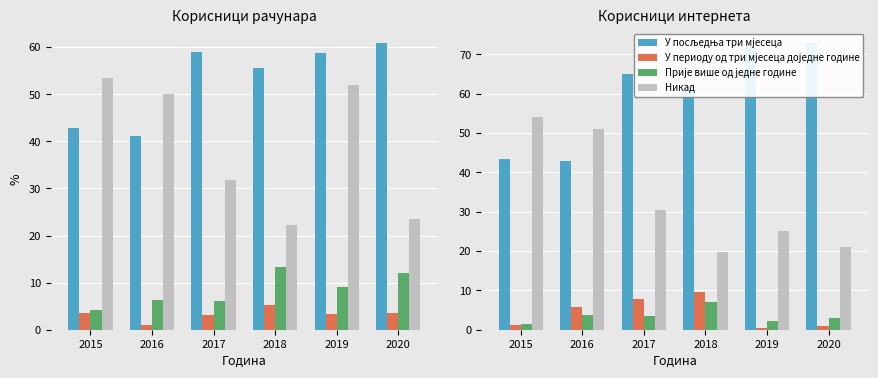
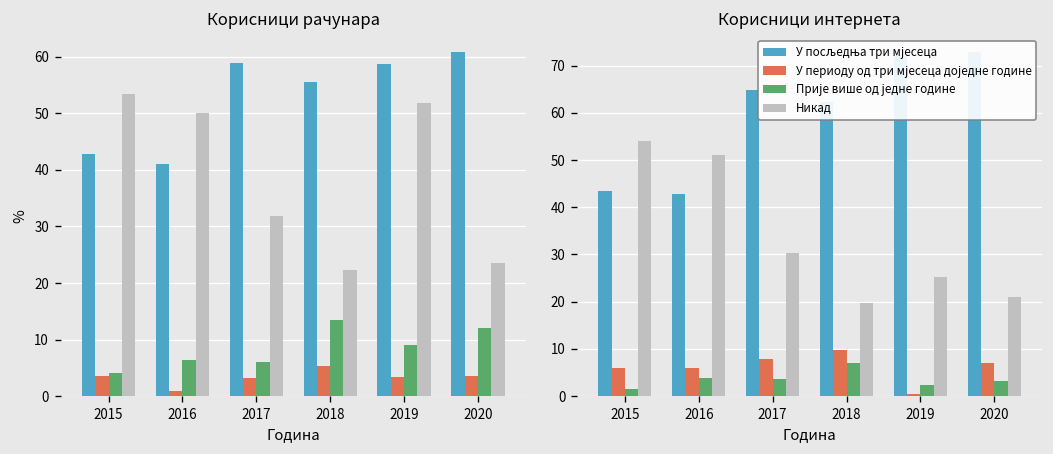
Корисници интернета, У периоду од три мјесеца доједне године, 2015: 1 -> 6
Корисници интернета, У периоду од три мјесеца доједне године, 2020: 1 -> 7
